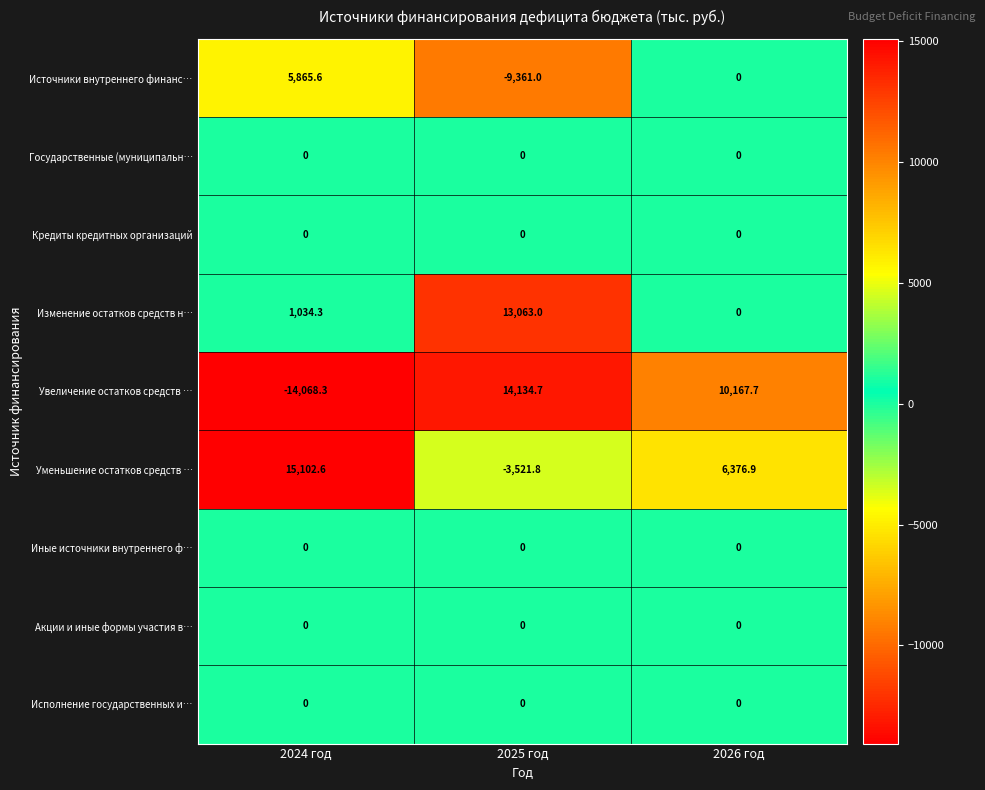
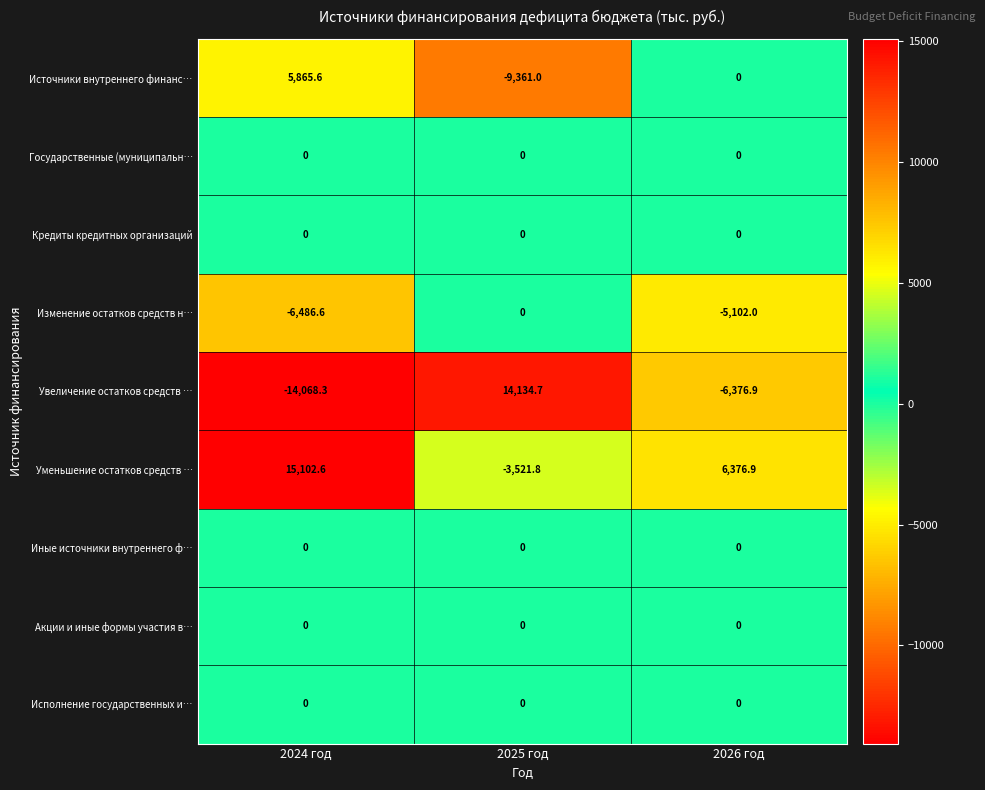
Изменение остатков средств н…, 2024 год: 1,034.3 -> -6,486.6
Изменение остатков средств н…, 2025 год: 13,063.0 -> 0
Изменение остатков средств н…, 2026 год: 0 -> -5,102.0
Увеличение остатков средств …, 2026 год: 10,167.7 -> -6,376.9
